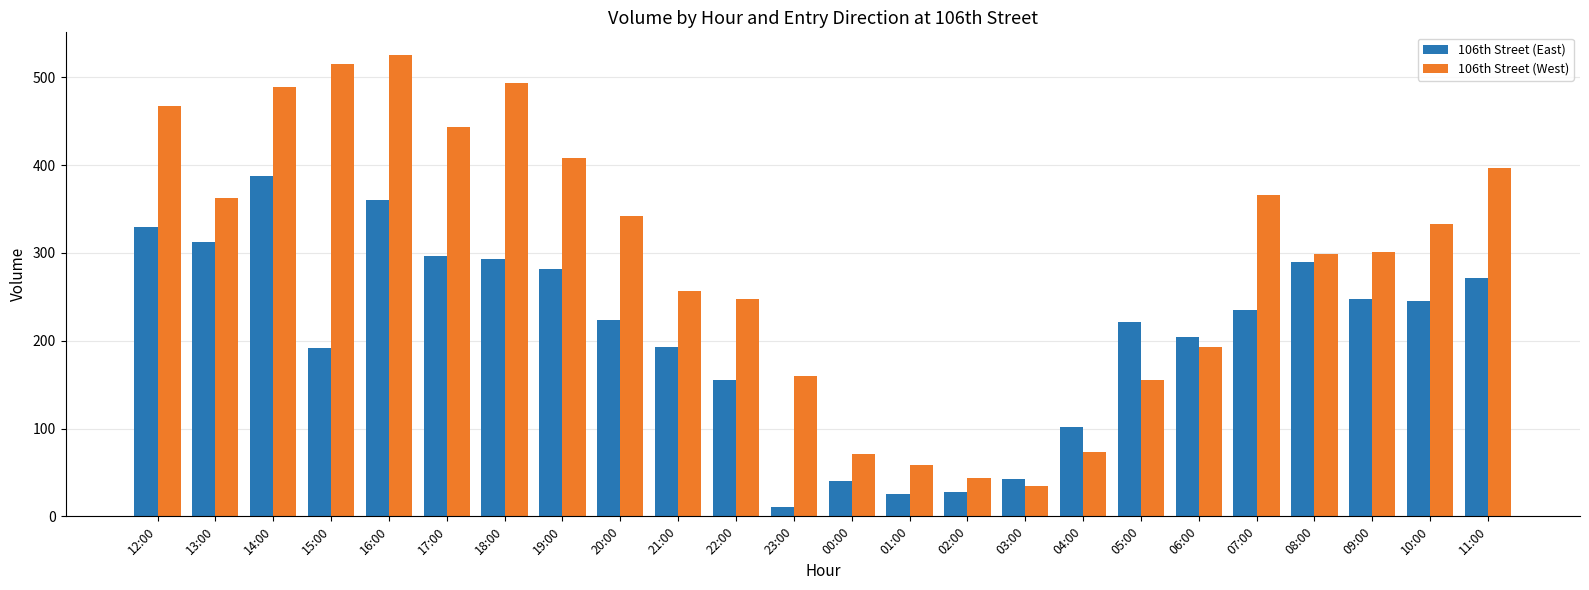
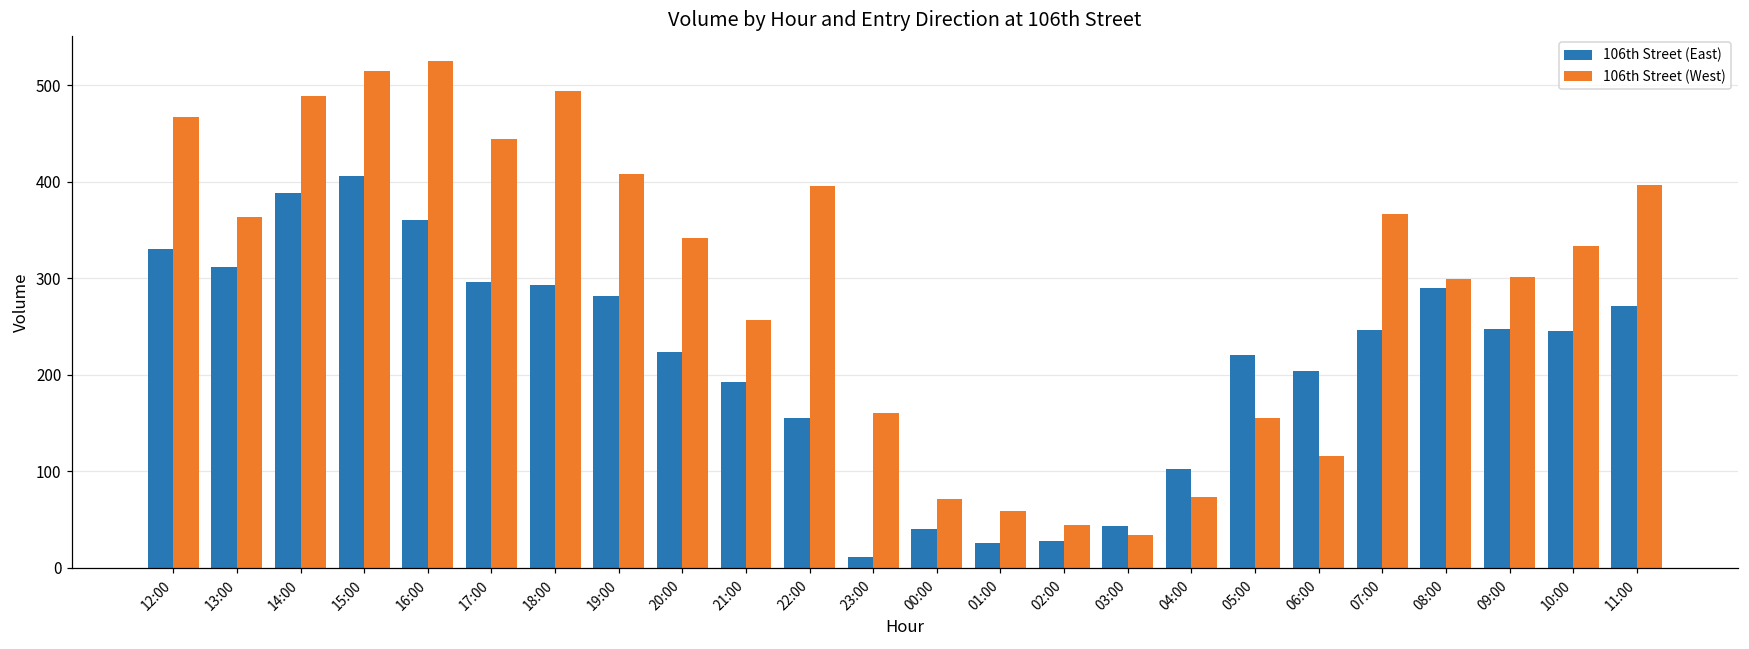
106th Street (East), 15:00: 190 -> 410
106th Street (West), 22:00: 250 -> 400
106th Street (West), 06:00: 190 -> 120
106th Street (East), 07:00: 240 -> 250
